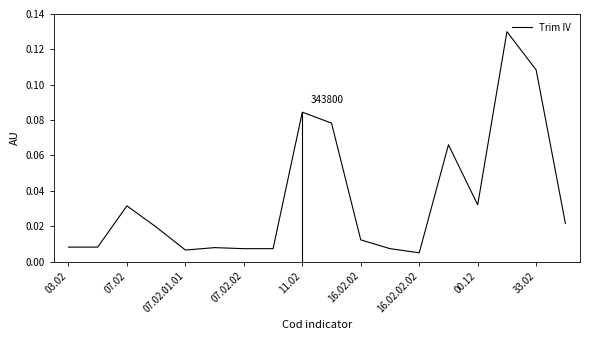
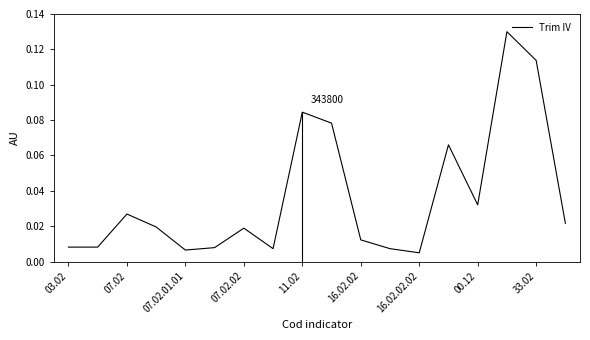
07.02: 0.032 -> 0.027
07.02.02: 0.007 -> 0.019
33.02: 0.108 -> 0.114
